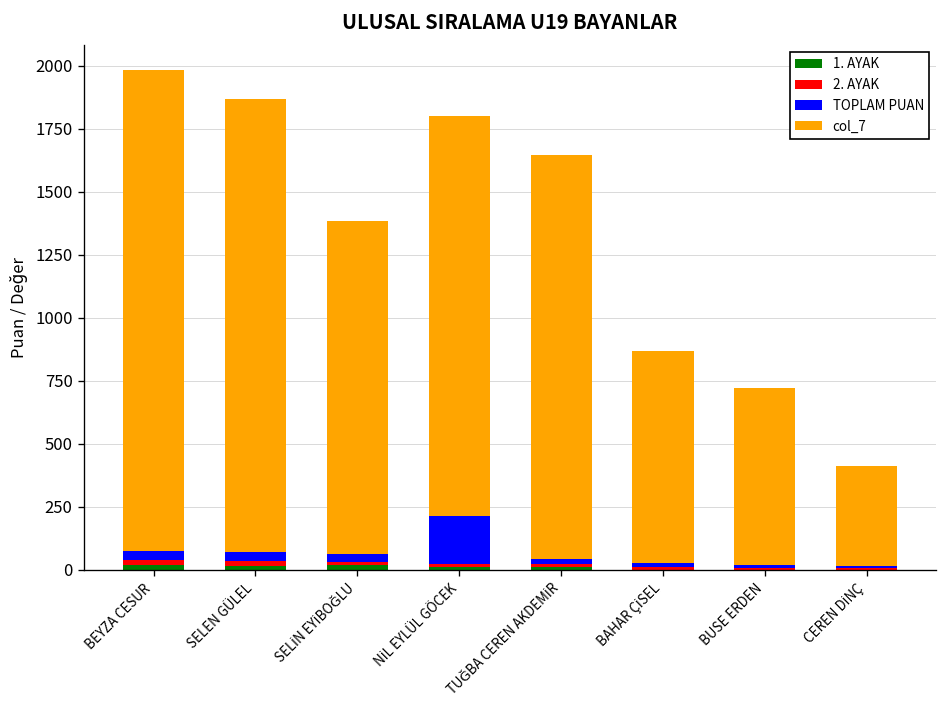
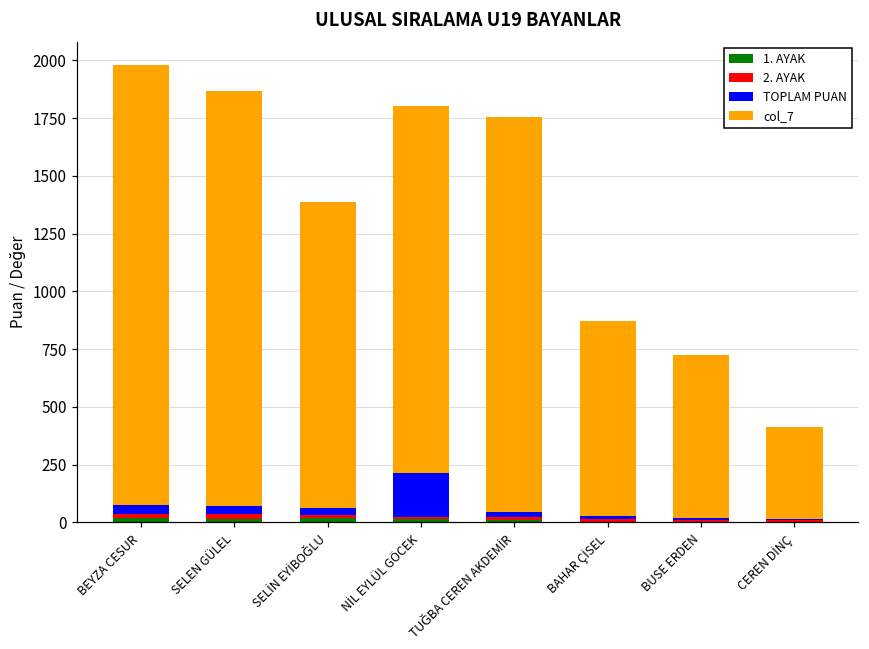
col_7, TUĞBA CEREN AKDEMİR: 1600 -> 1710
